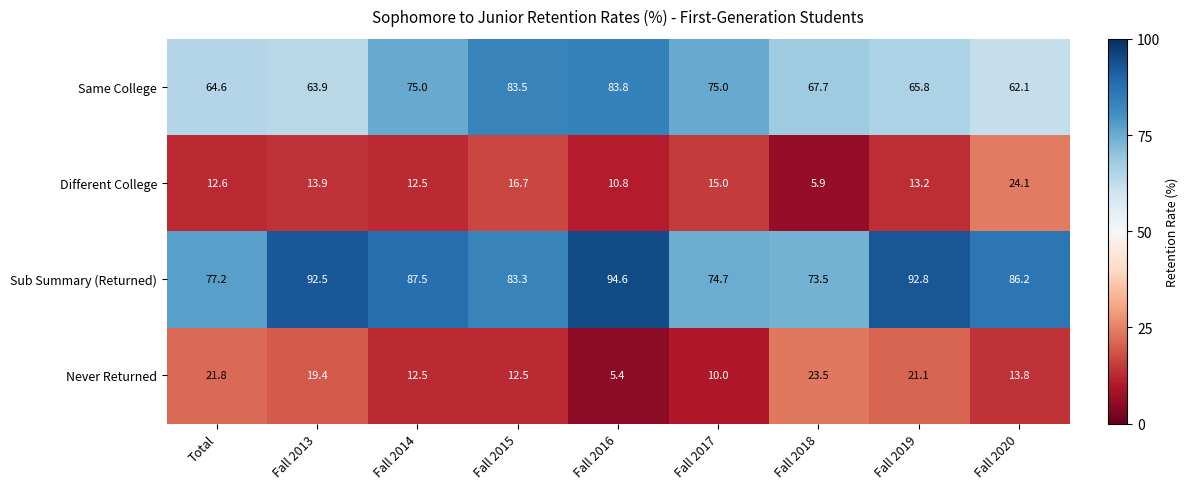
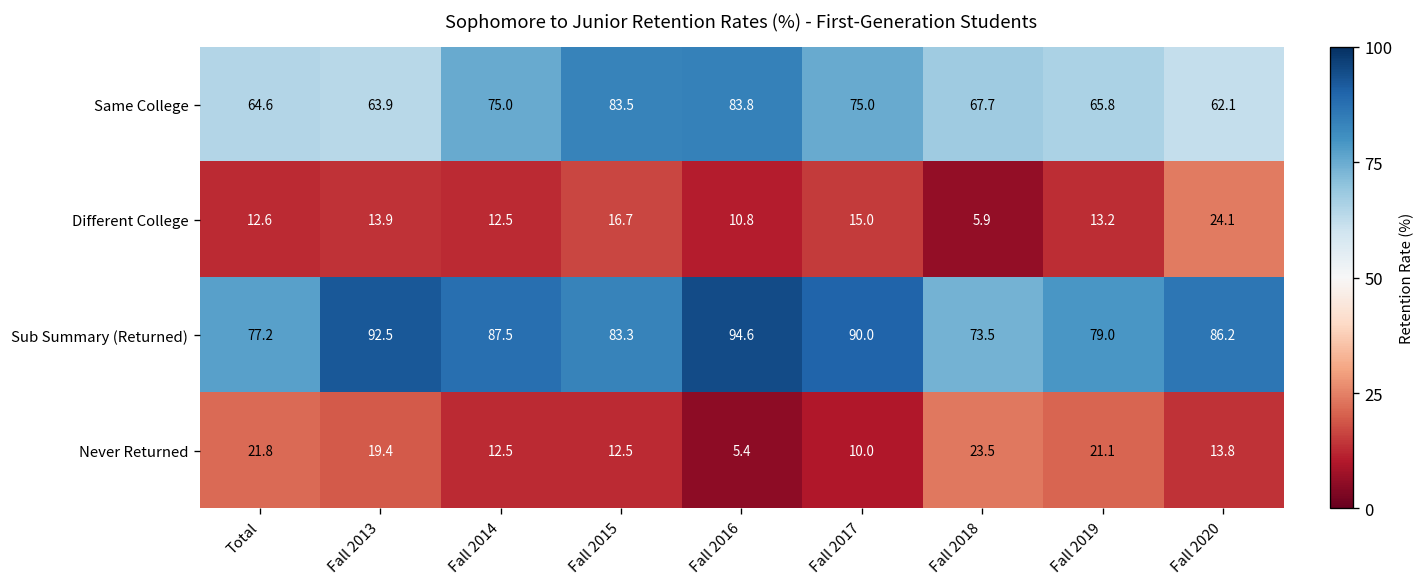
Sub Summary (Returned), Fall 2017: 74.7 -> 90.0
Sub Summary (Returned), Fall 2019: 92.8 -> 79.0
